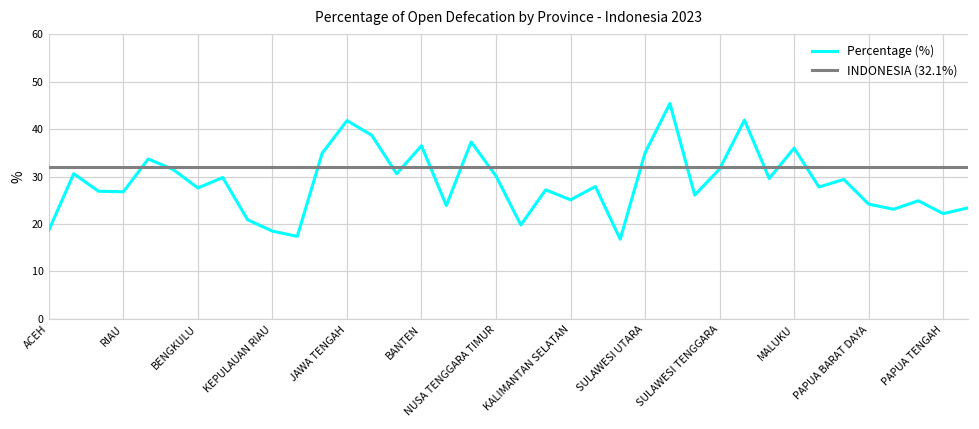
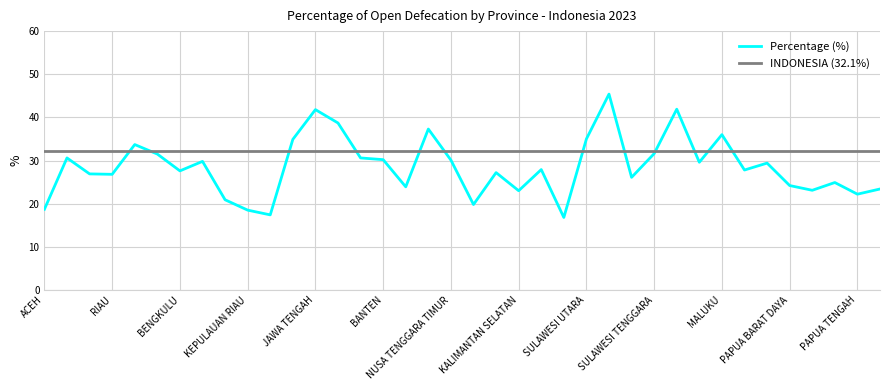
Percentage (%), BANTEN: 37 -> 30
Percentage (%), KALIMANTAN SELATAN: 25 -> 23
